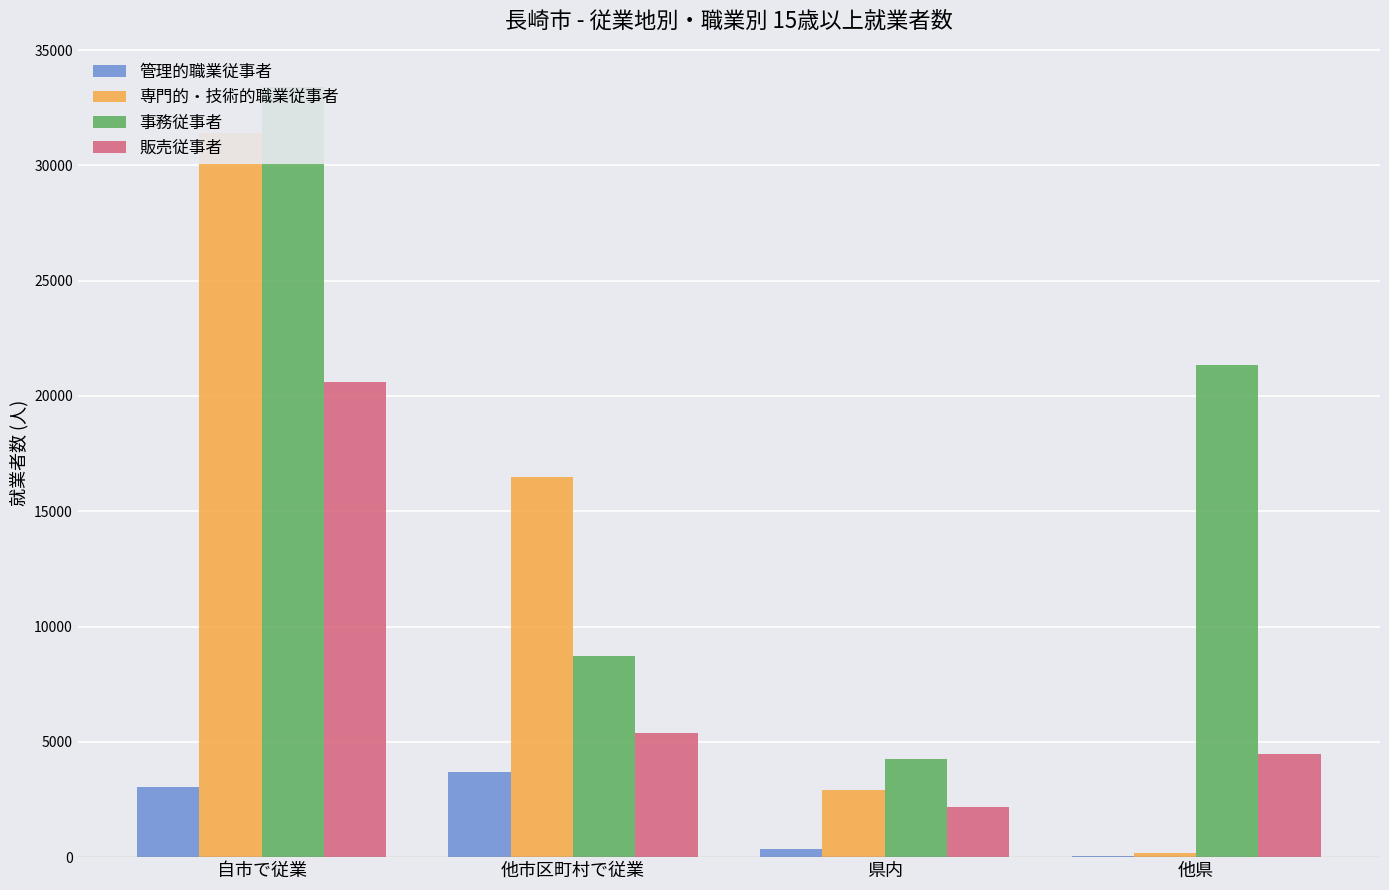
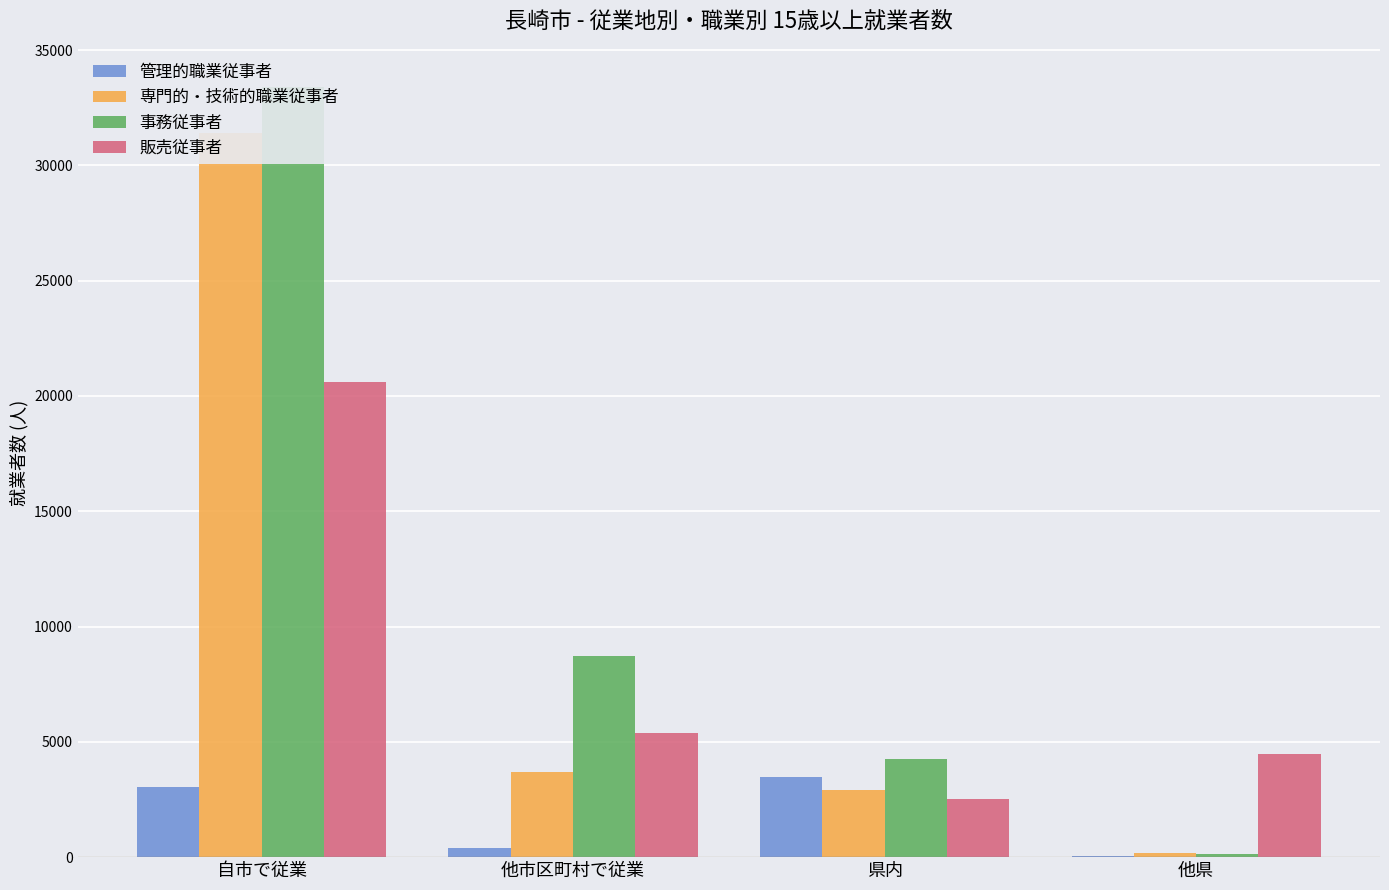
管理的職業従事者, 他市区町村で従業: 3700 -> 400
専門的・技術的職業従事者, 他市区町村で従業: 16500 -> 3700
管理的職業従事者, 県内: 300 -> 3500
販売従事者, 県内: 2200 -> 2500
事務従事者, 他県: 21400 -> 100
